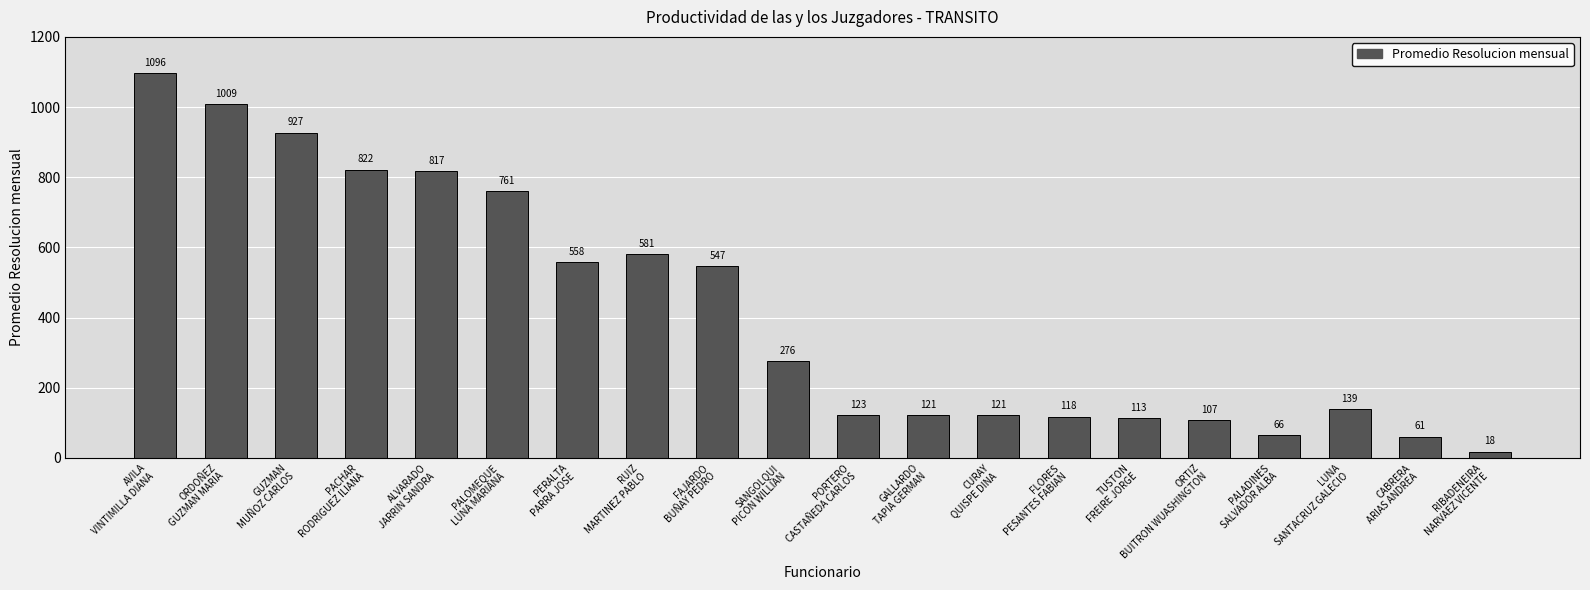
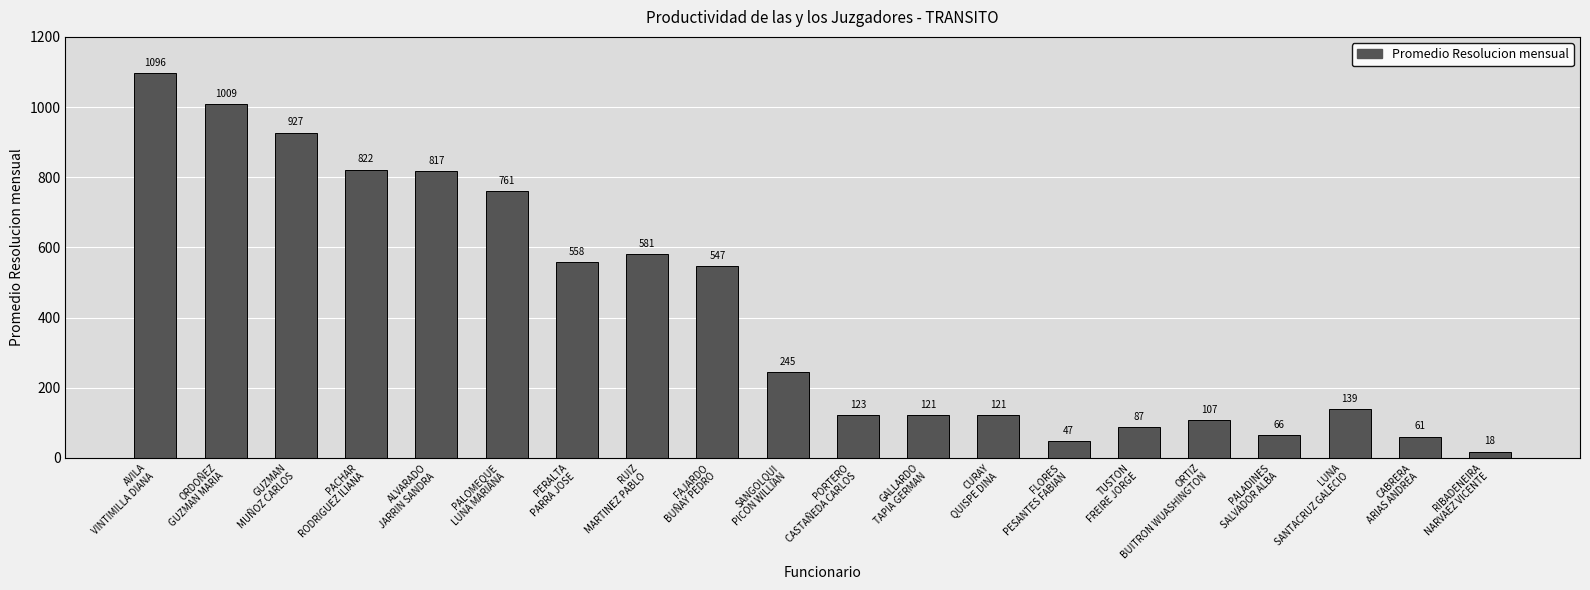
SANGOLQUI PICON WILLIAN: 276 -> 245
FLORES PESANTES FABIAN: 118 -> 47
TUSTON FREIRE JORGE: 113 -> 87
